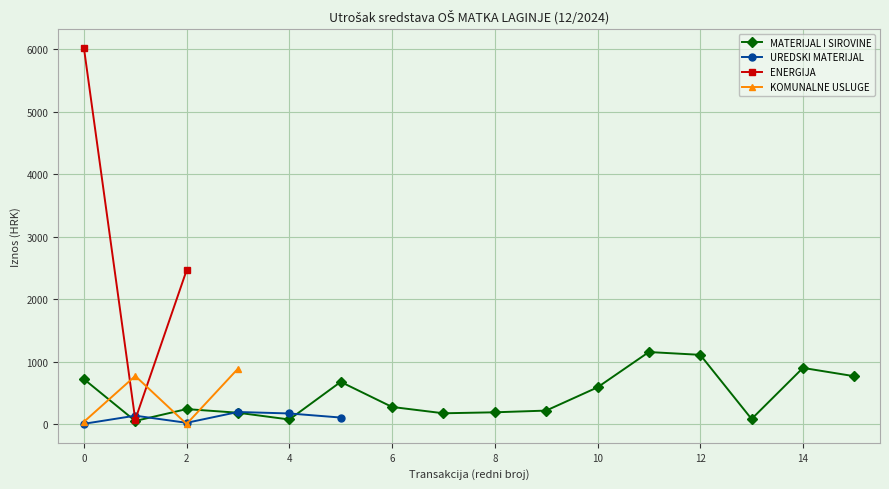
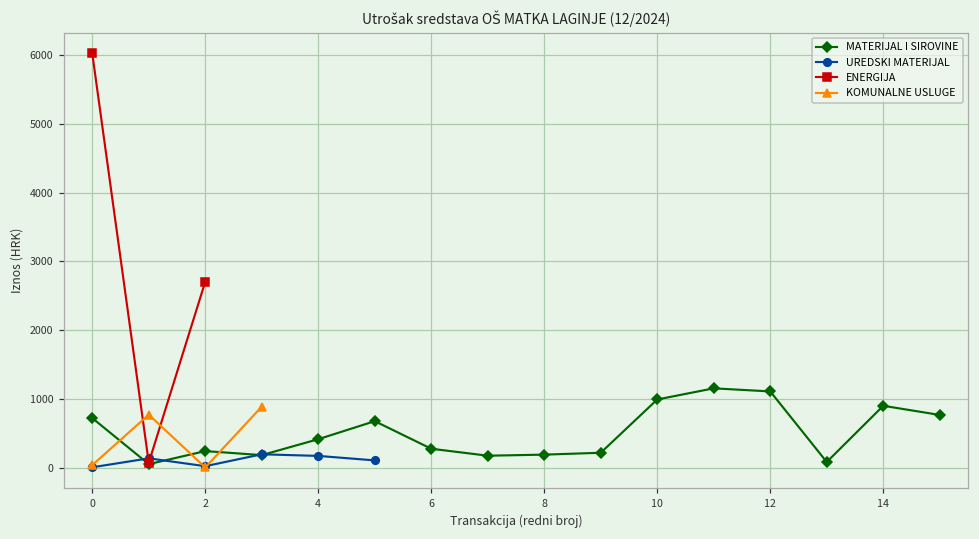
ENERGIJA, 2: 2500 -> 2700
MATERIJAL I SIROVINE, 4: 100 -> 400
MATERIJAL I SIROVINE, 10: 600 -> 1000
